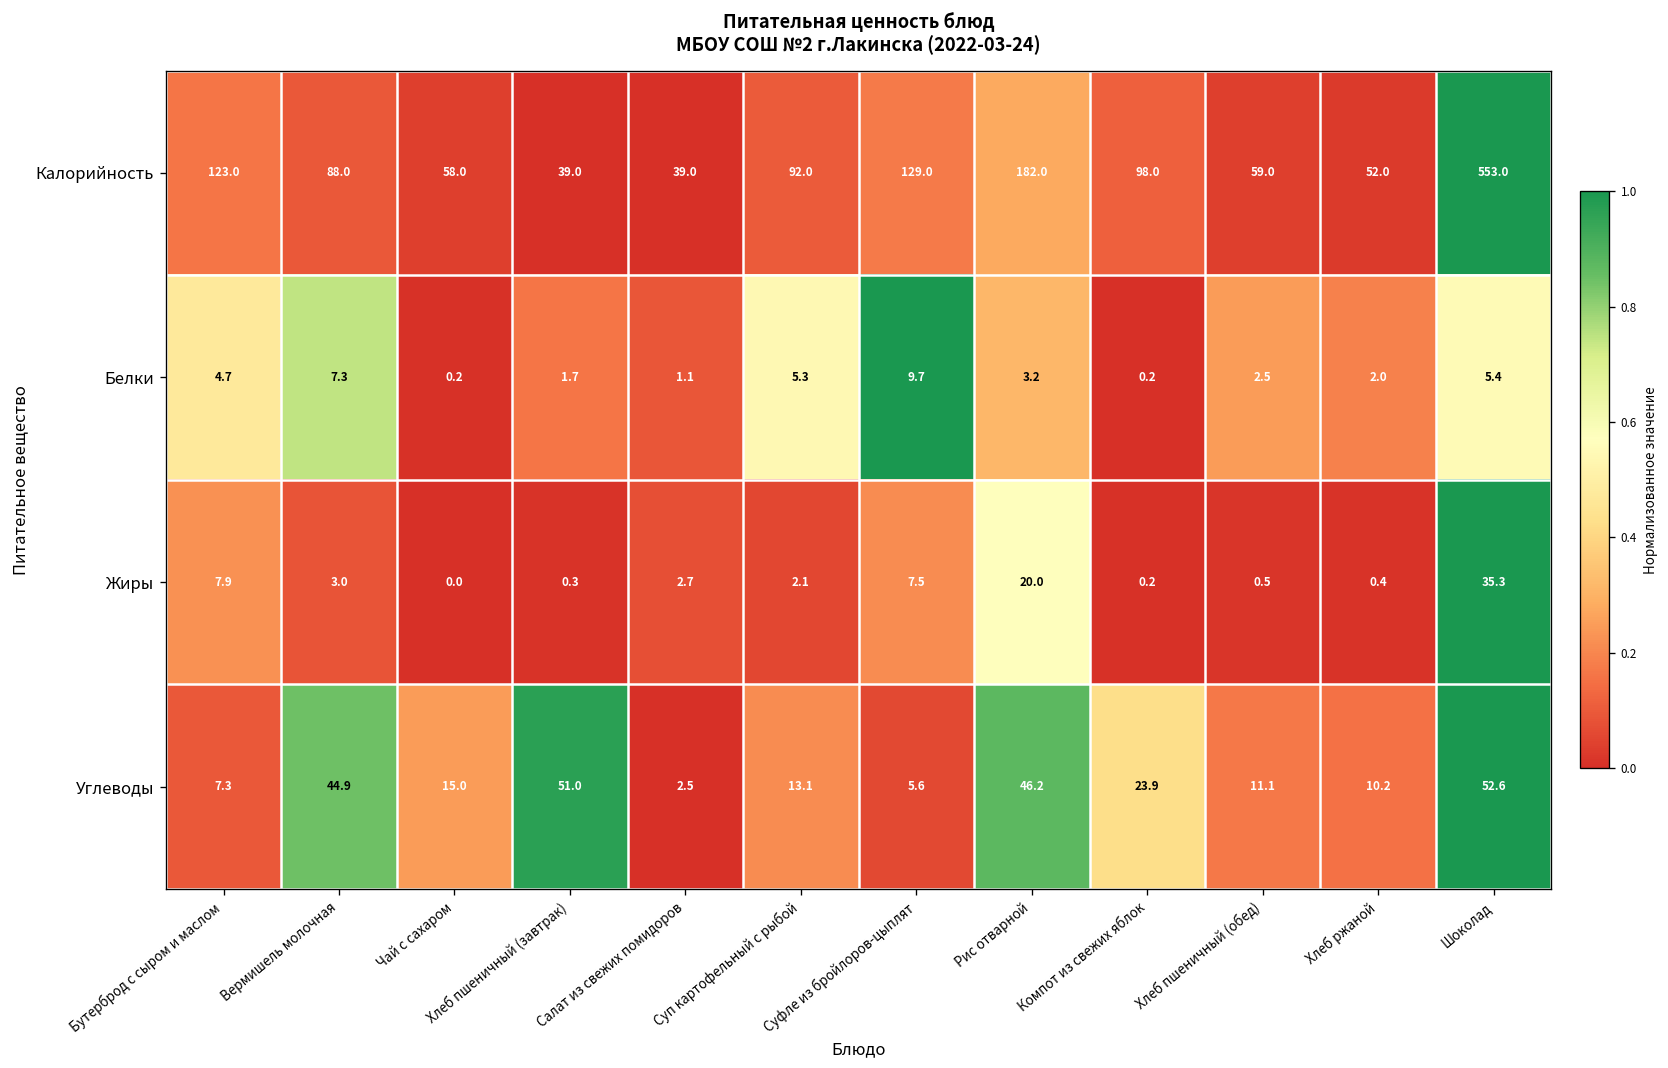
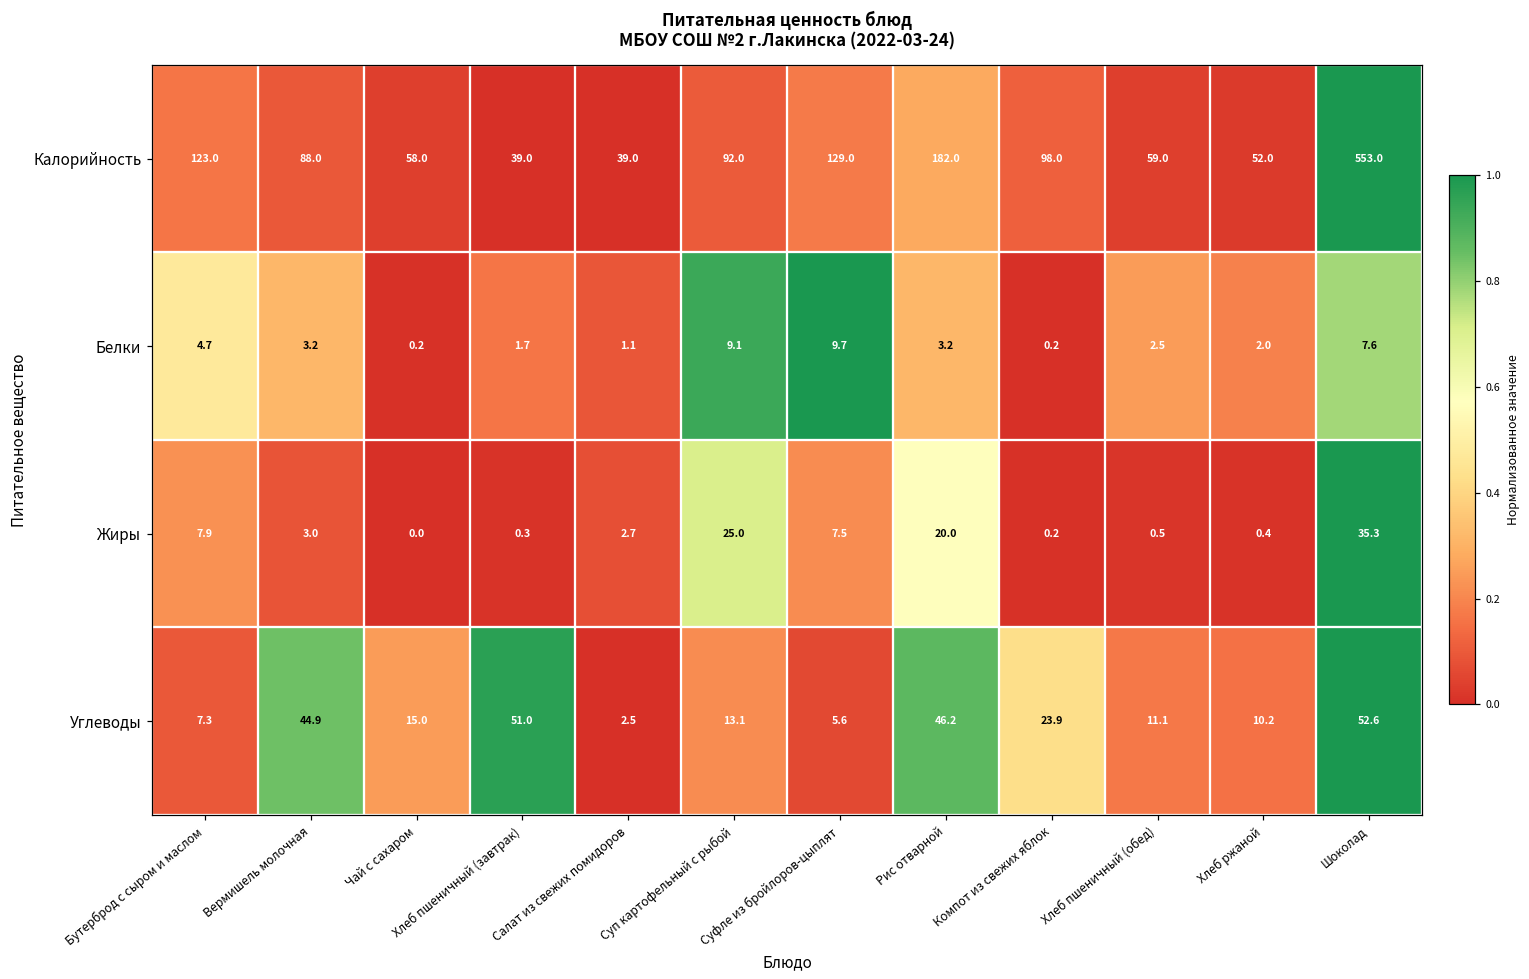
Белки, Вермишель молочная: 7.3 -> 3.2
Белки, Суп картофельный с рыбой: 5.3 -> 9.1
Белки, Шоколад: 5.4 -> 7.6
Жиры, Суп картофельный с рыбой: 2.1 -> 25.0
